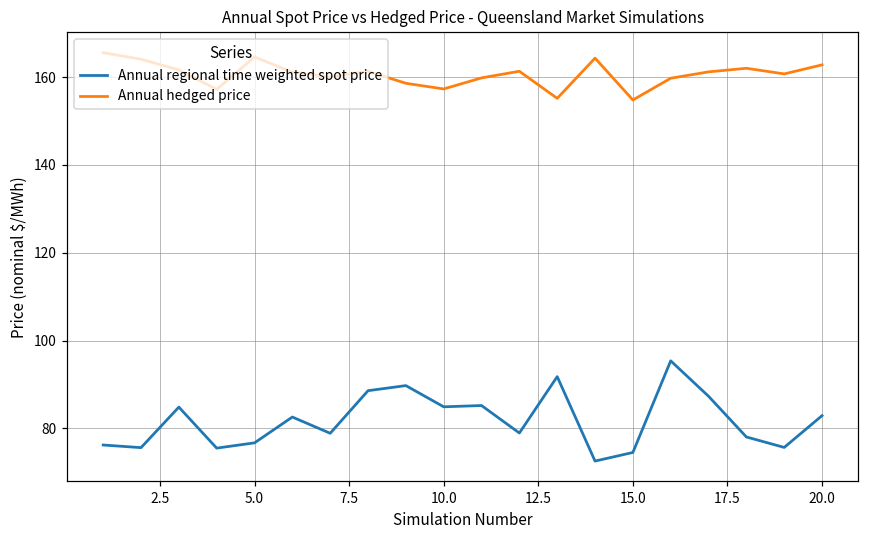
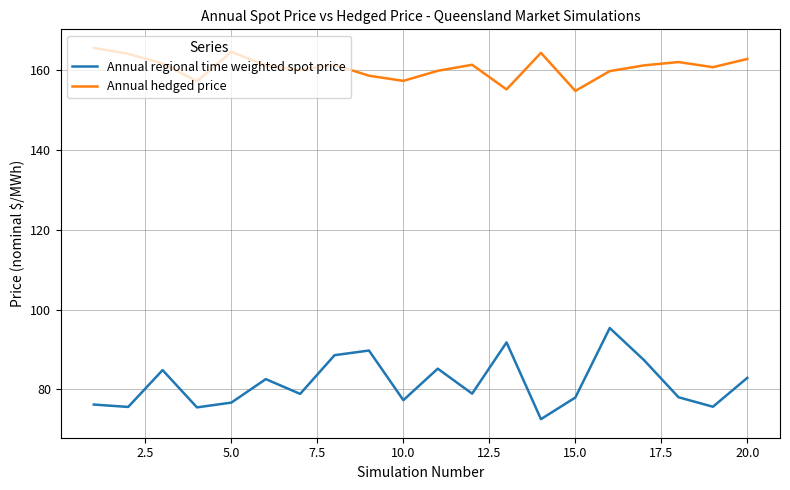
Annual regional time weighted spot price, 10.0: 85 -> 77
Annual regional time weighted spot price, 15.0: 75 -> 78
